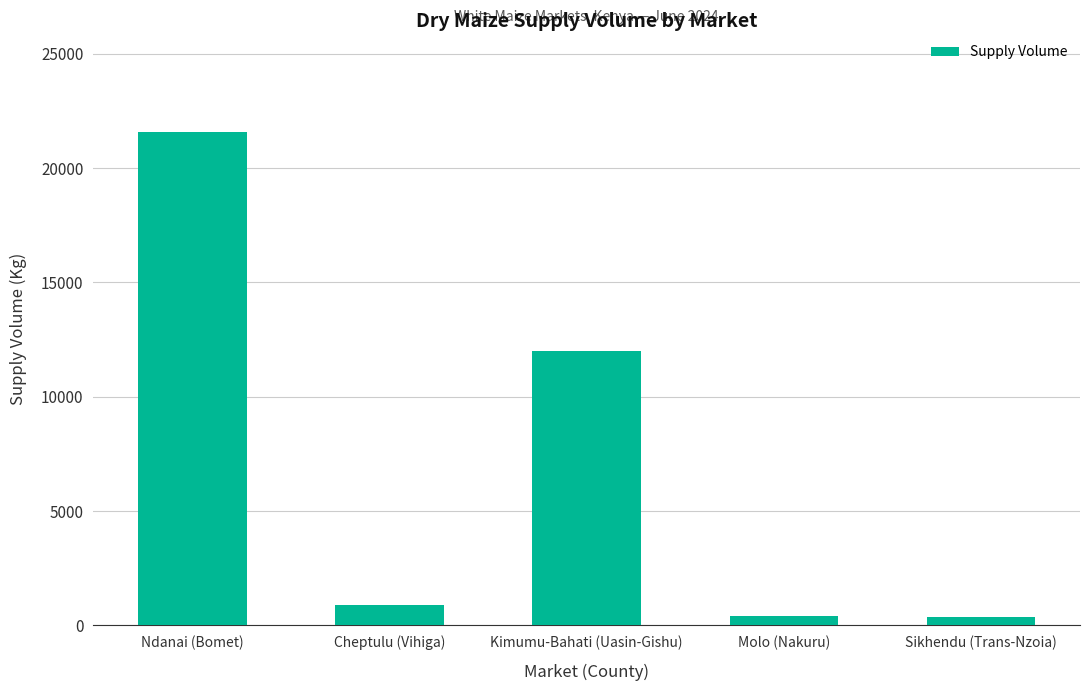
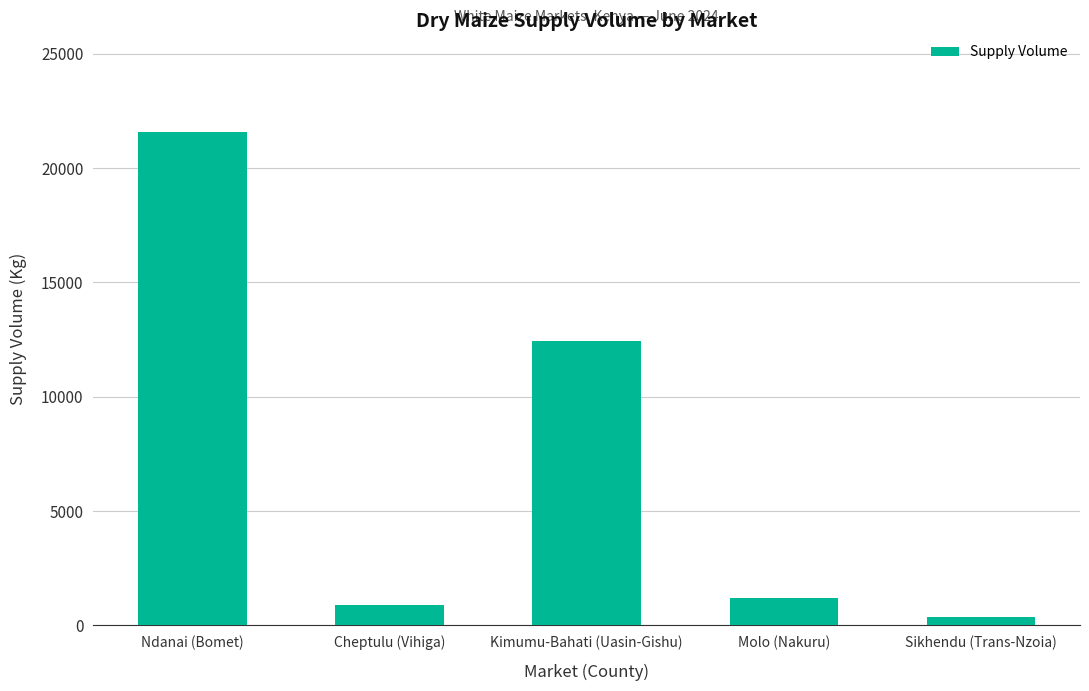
Kimumu-Bahati (Uasin-Gishu): 12000 -> 12400
Molo (Nakuru): 400 -> 1200
